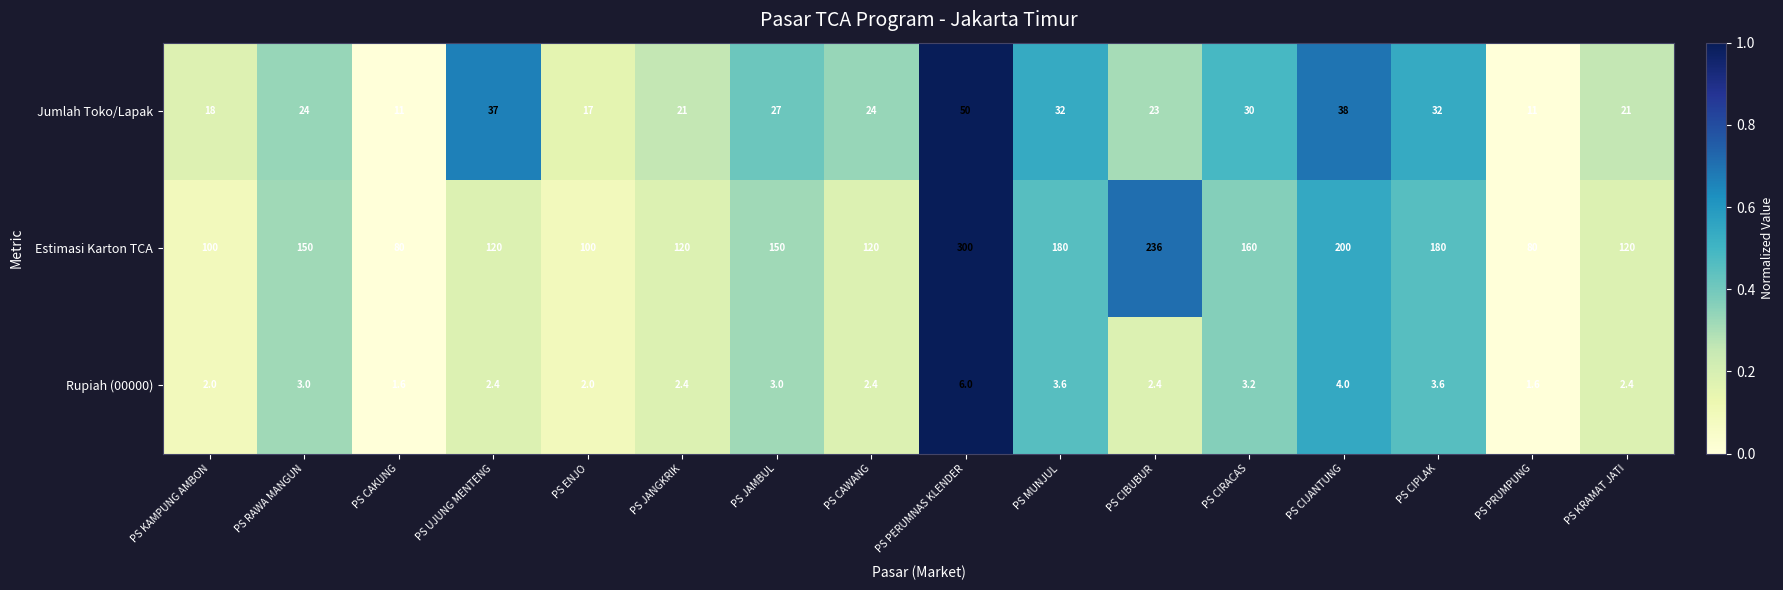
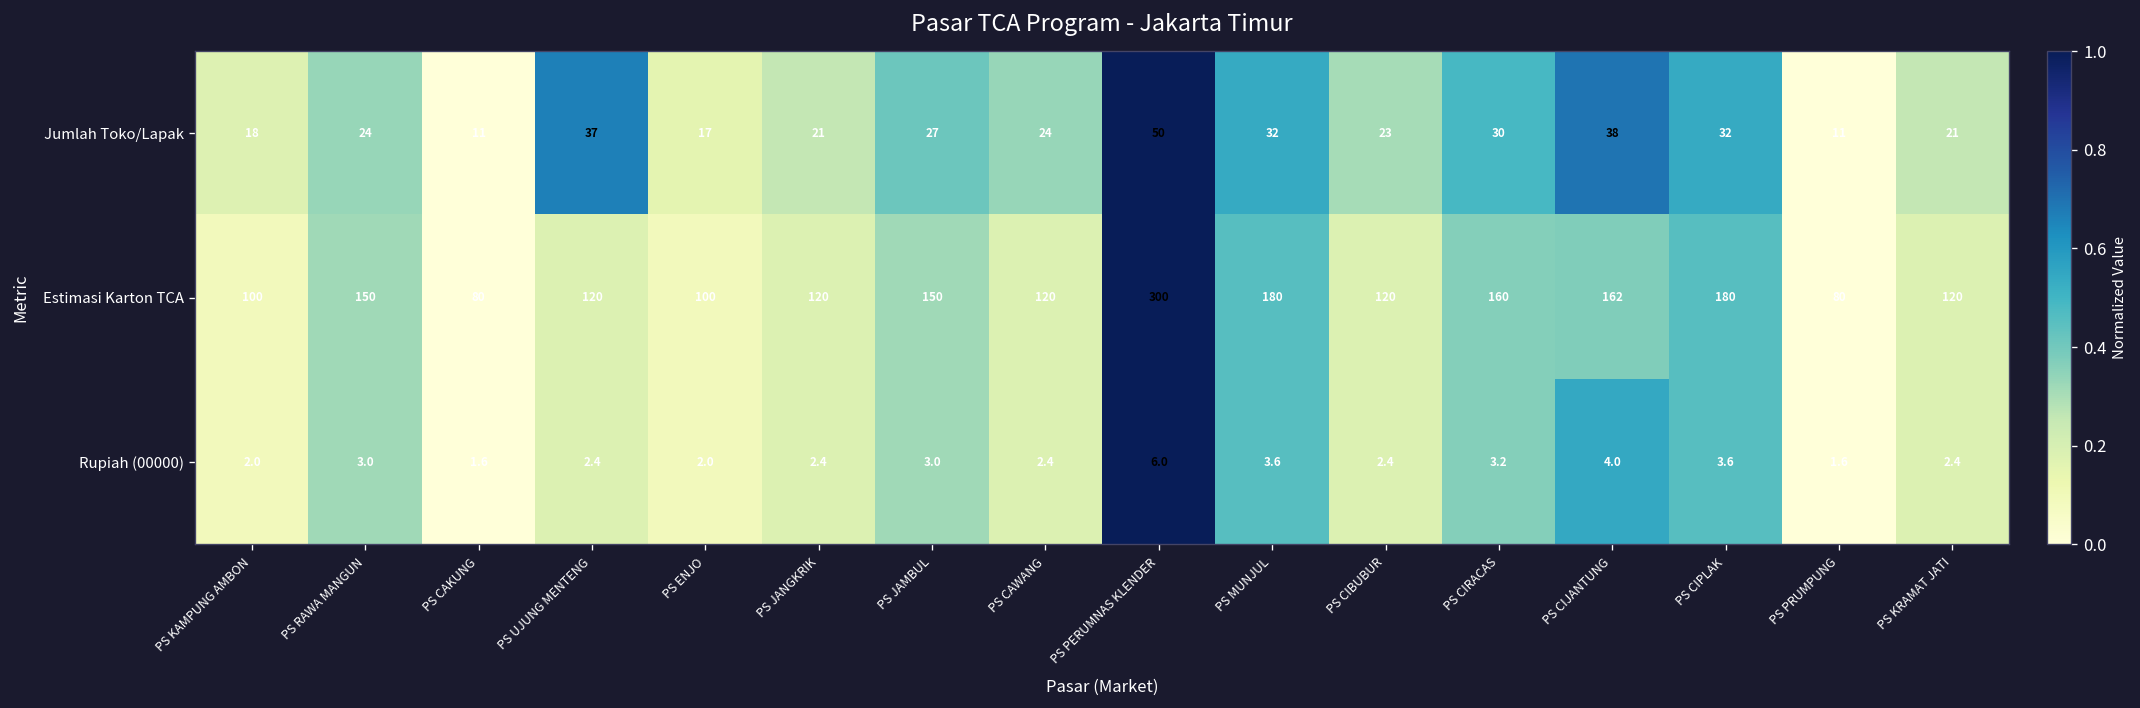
Estimasi Karton TCA, PS CIBUBUR: 236 -> 120
Estimasi Karton TCA, PS CIJANTUNG: 200 -> 162
